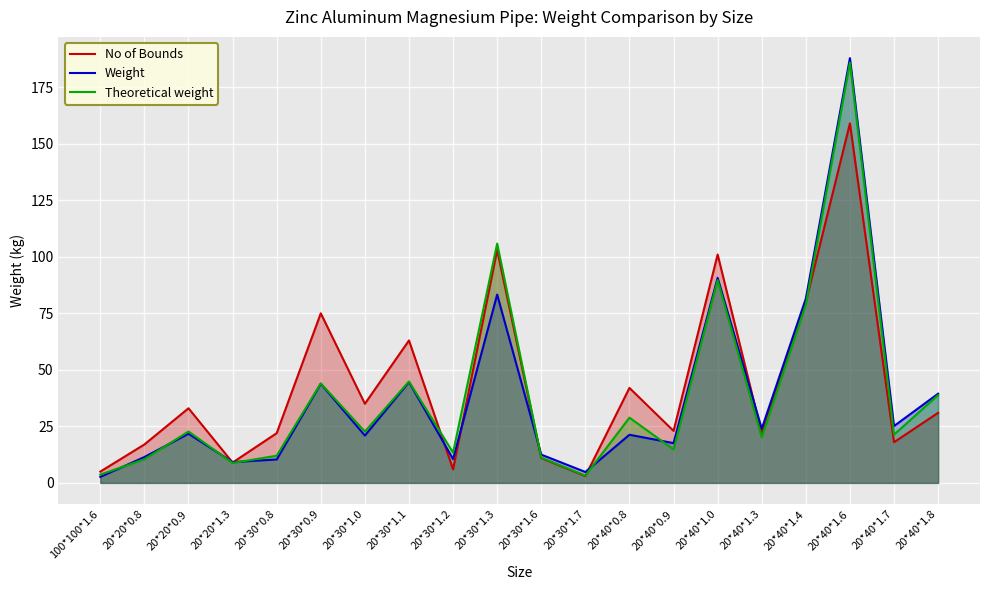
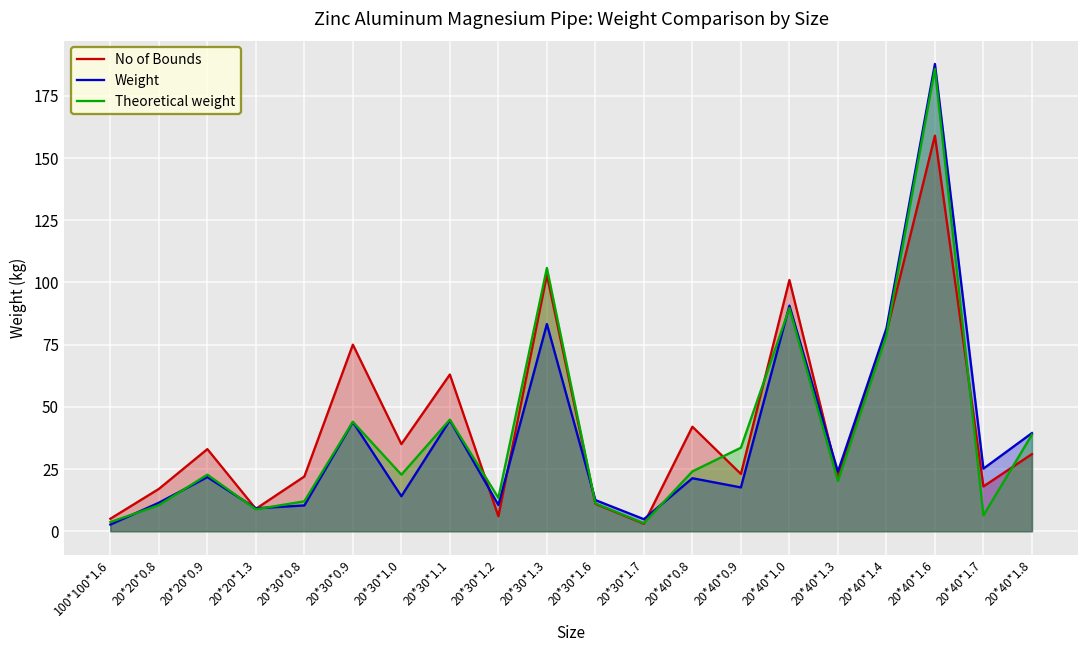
Weight, 20*30*1.0: 21 -> 14
Theoretical weight, 20*40*0.8: 29 -> 24
Theoretical weight, 20*40*0.9: 15 -> 34
Theoretical weight, 20*40*1.7: 21 -> 6
